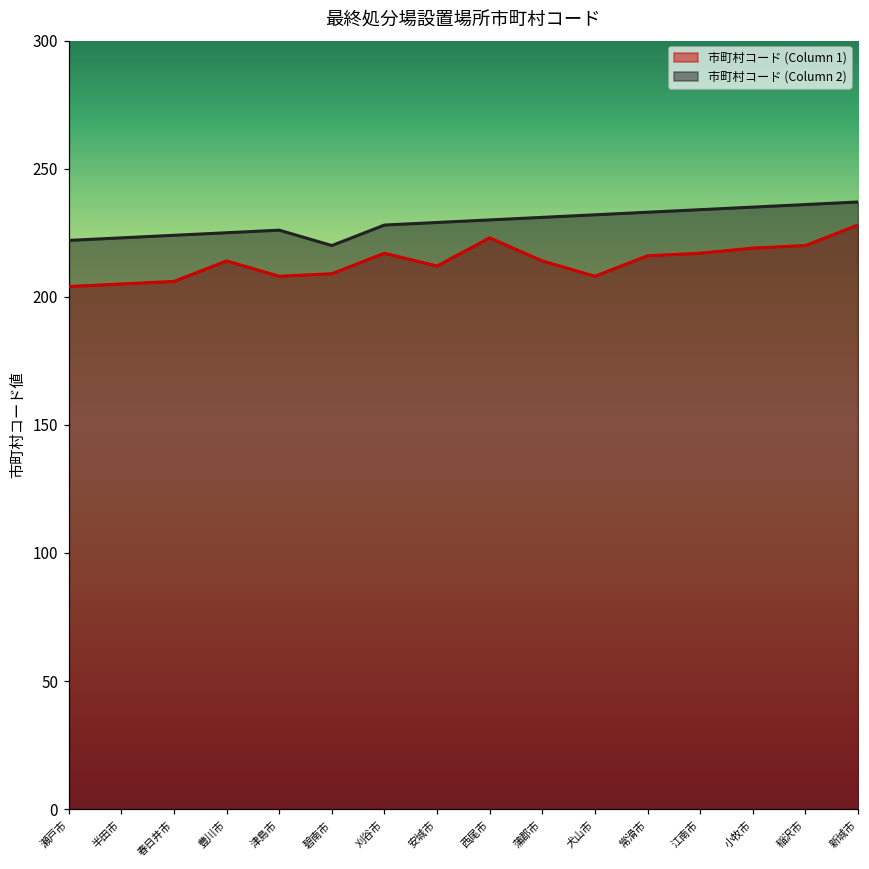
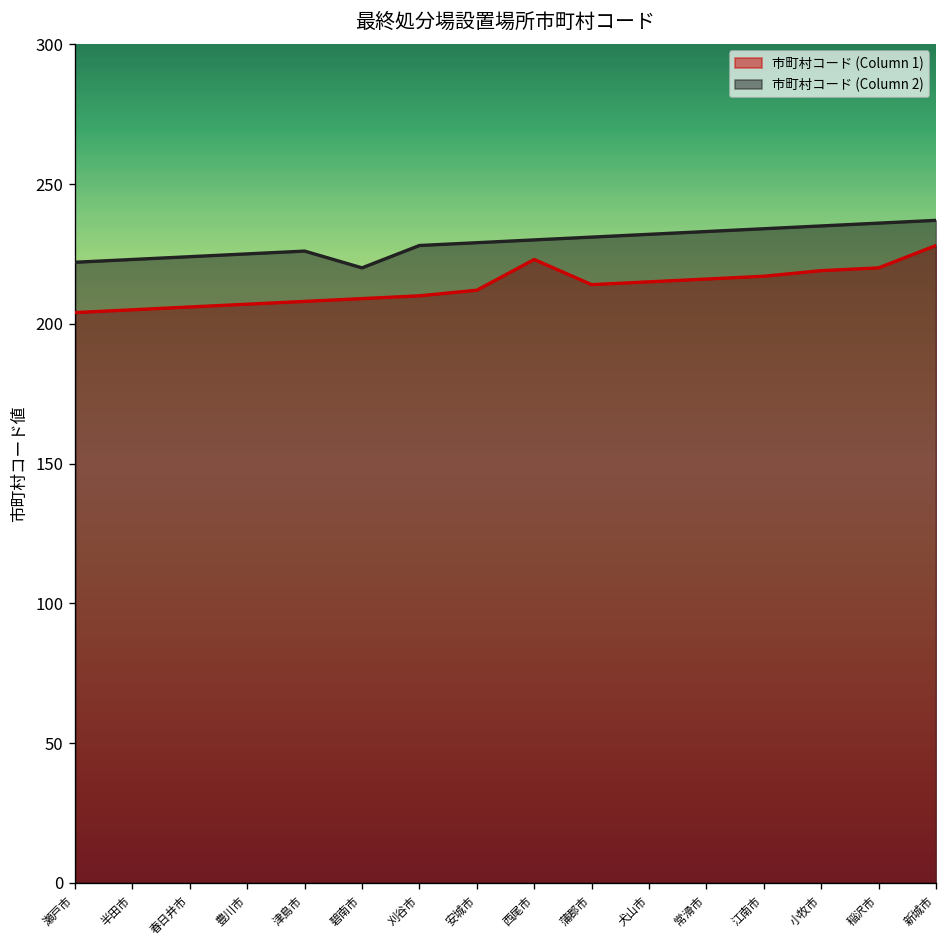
市町村コード (Column 1), 豊川市: 214 -> 207
市町村コード (Column 1), 刈谷市: 217 -> 210
市町村コード (Column 1), 犬山市: 208 -> 215
